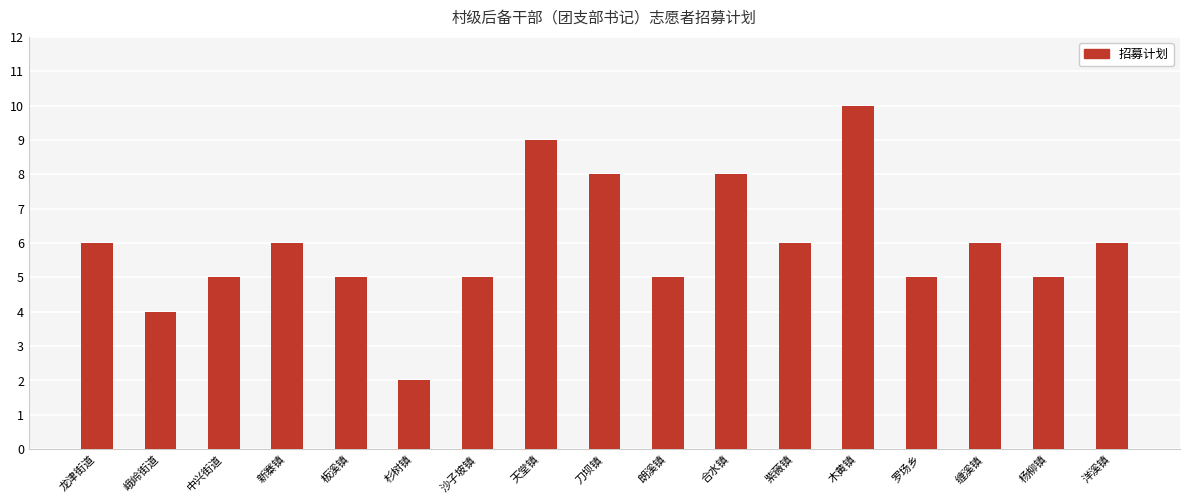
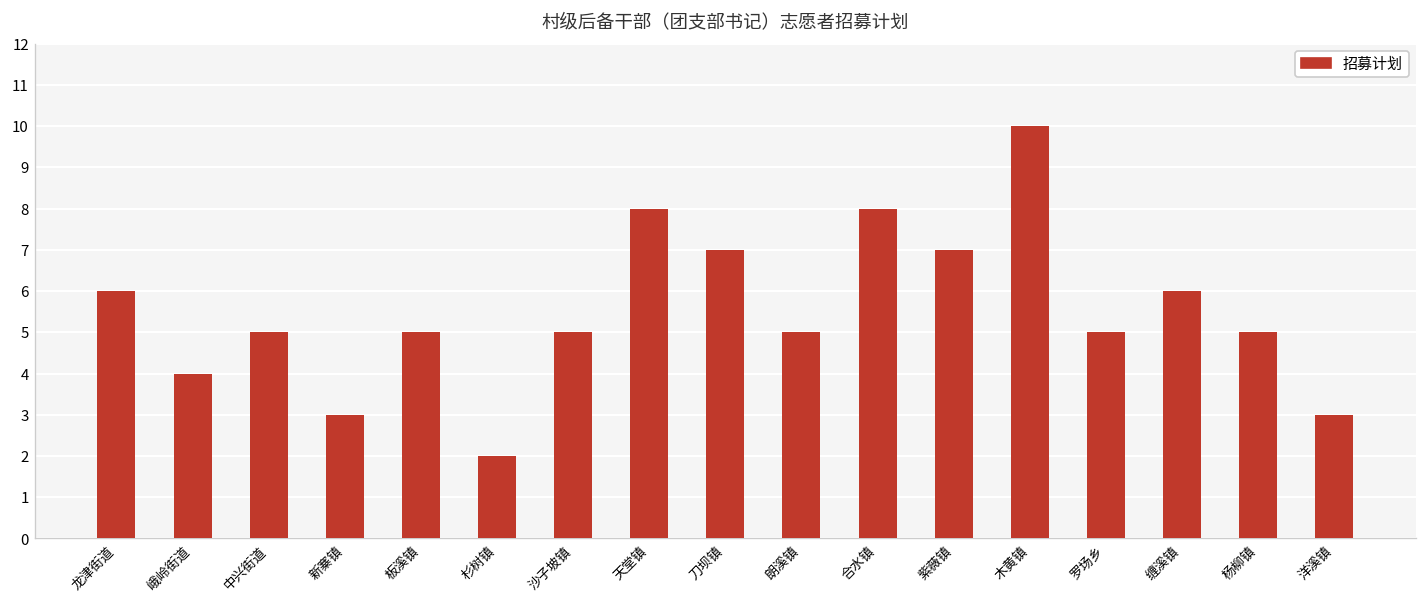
新寨镇: 6 -> 3
天堂镇: 9 -> 8
刀坝镇: 8 -> 7
紫薇镇: 6 -> 7
洋溪镇: 6 -> 3
